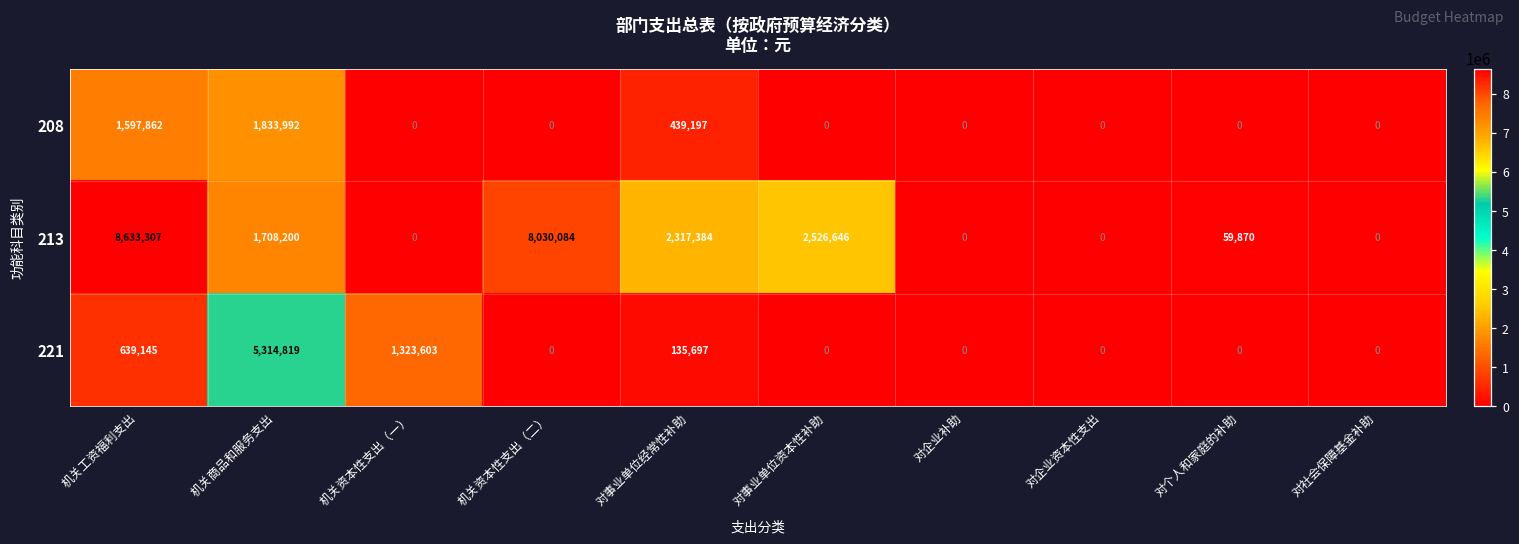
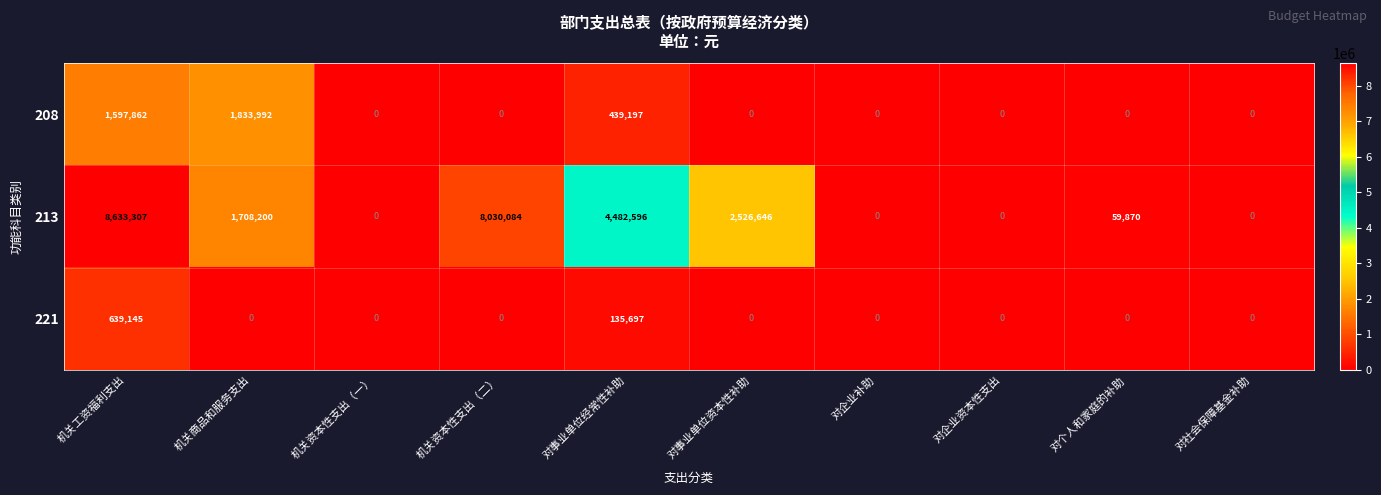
213, 对事业单位经常性补助: 2,317,384 -> 4,482,596
221, 机关商品和服务支出: 5,314,819 -> 0
221, 机关资本性支出（一）: 1,323,603 -> 0
